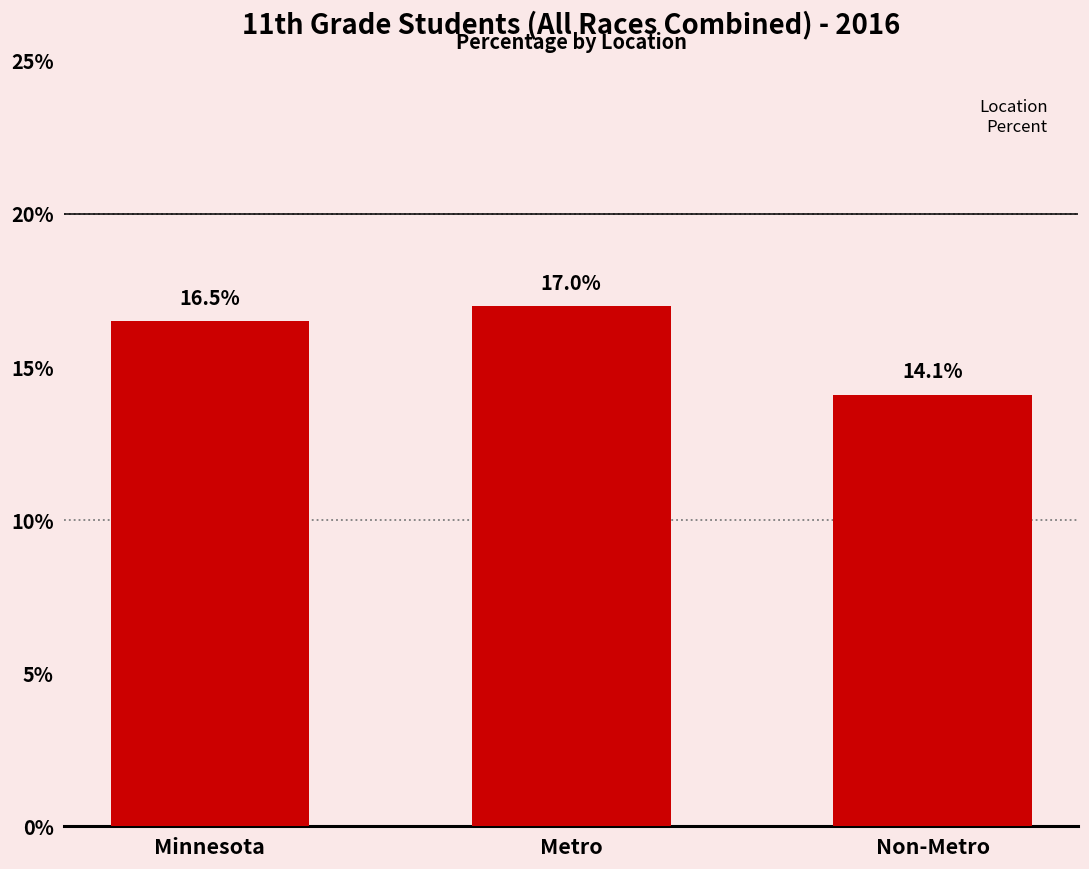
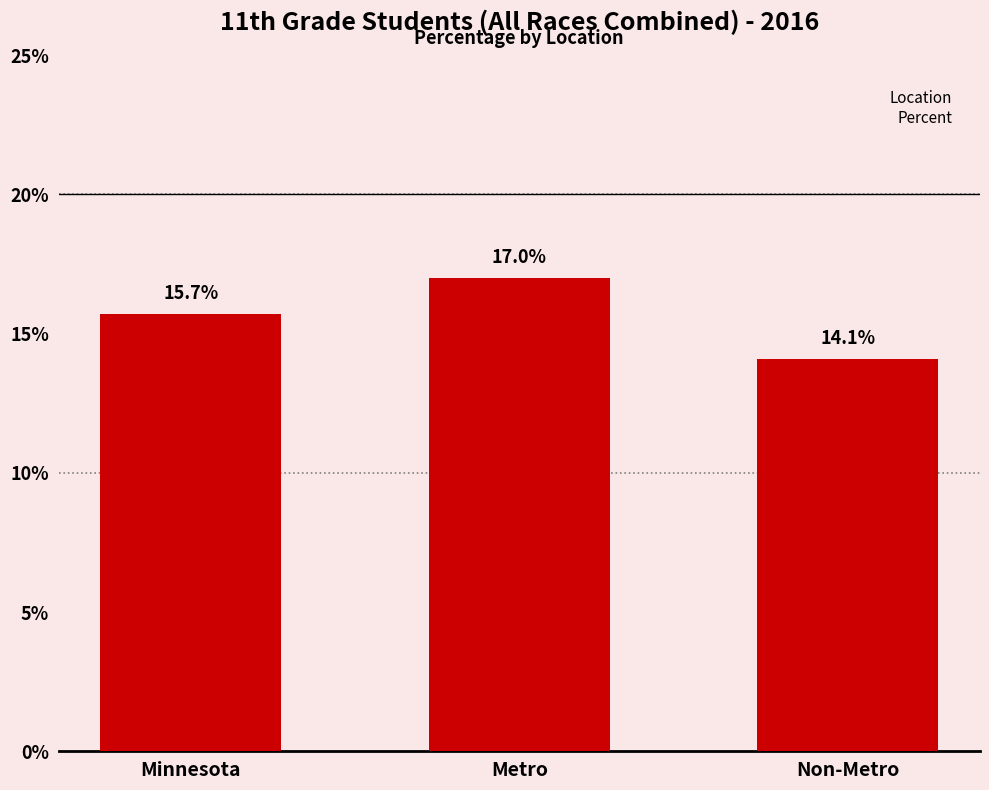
Minnesota: 16.5% -> 15.7%
